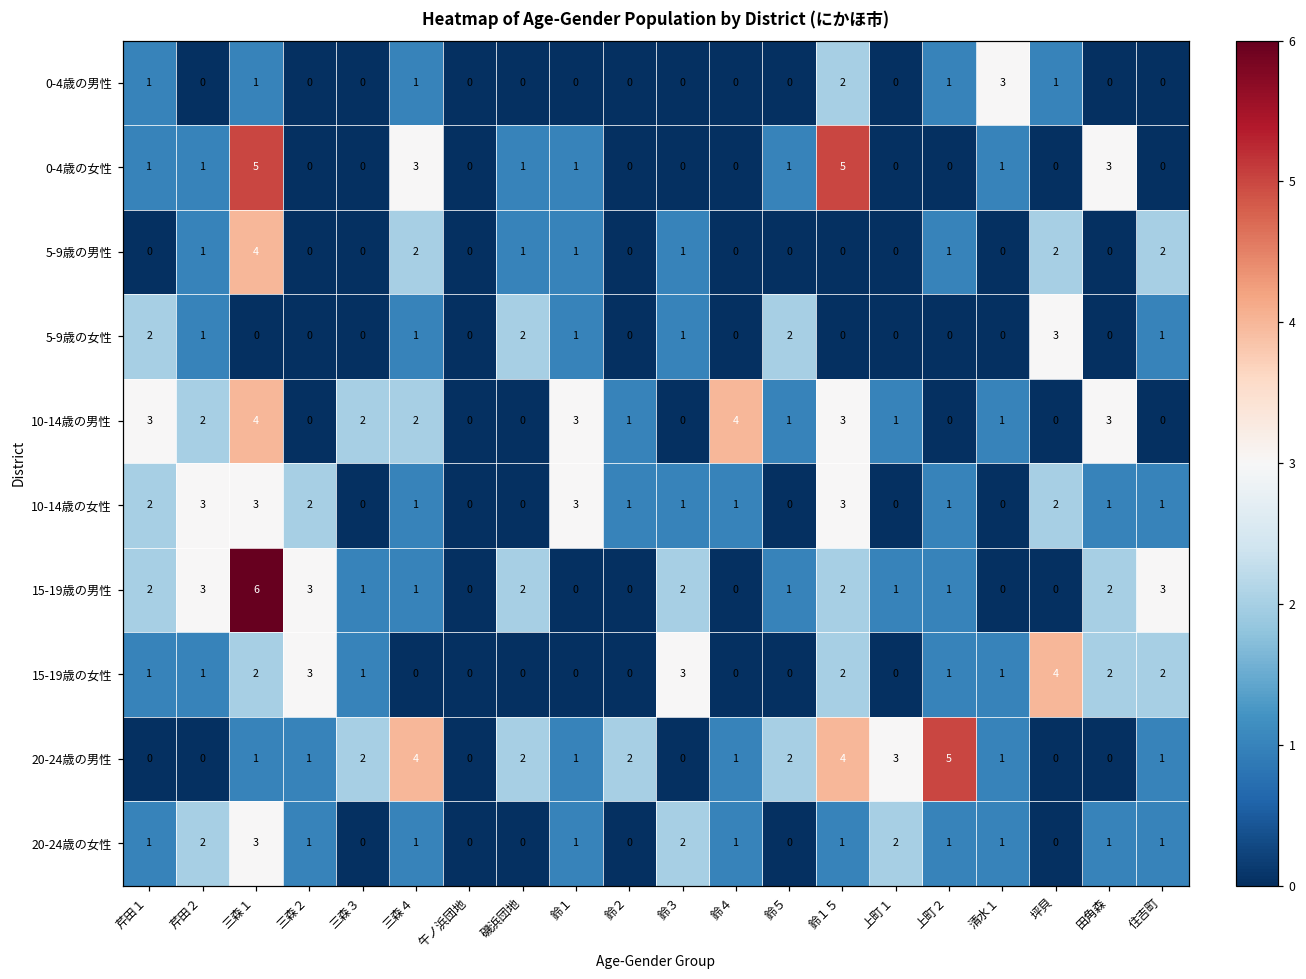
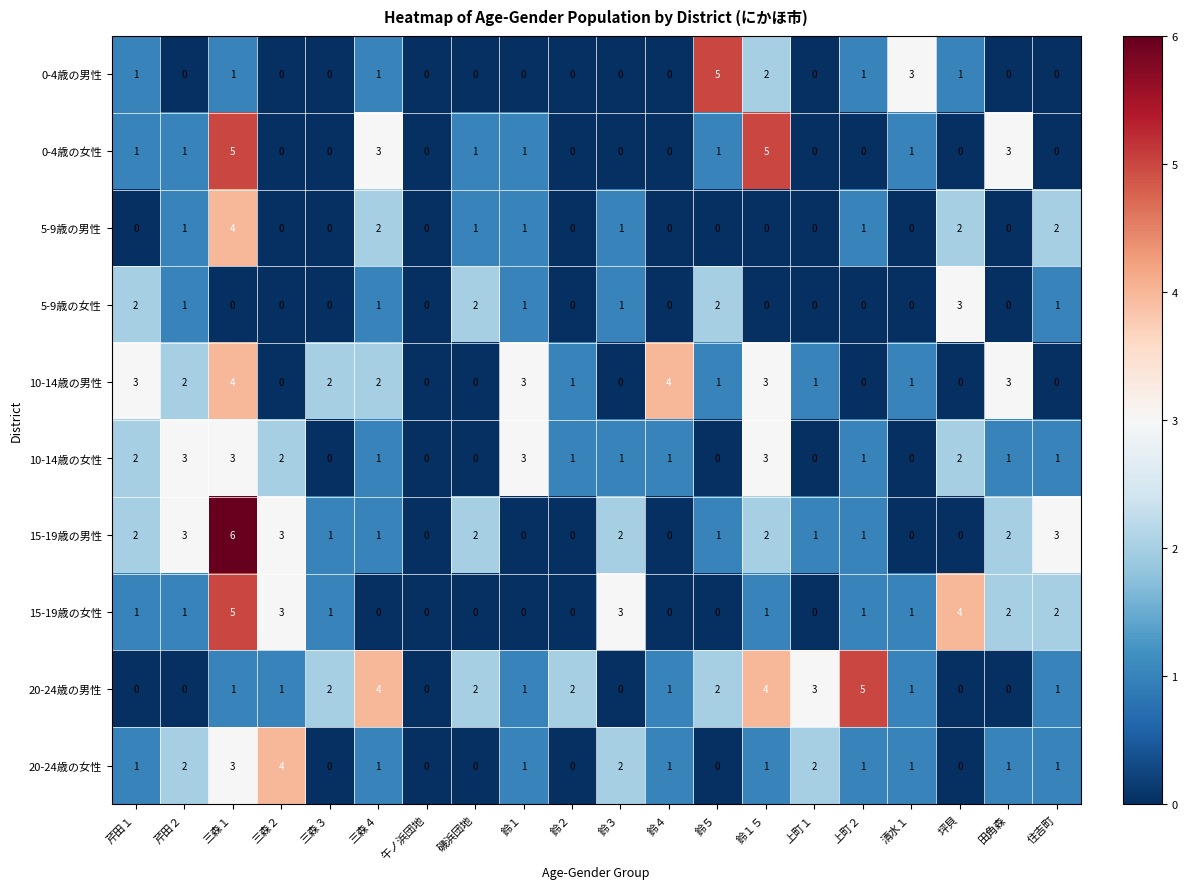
0-4歳の男性, 鈴５: 0 -> 5
15-19歳の女性, 三森１: 2 -> 5
15-19歳の女性, 鈴１５: 2 -> 1
20-24歳の女性, 三森２: 1 -> 4
